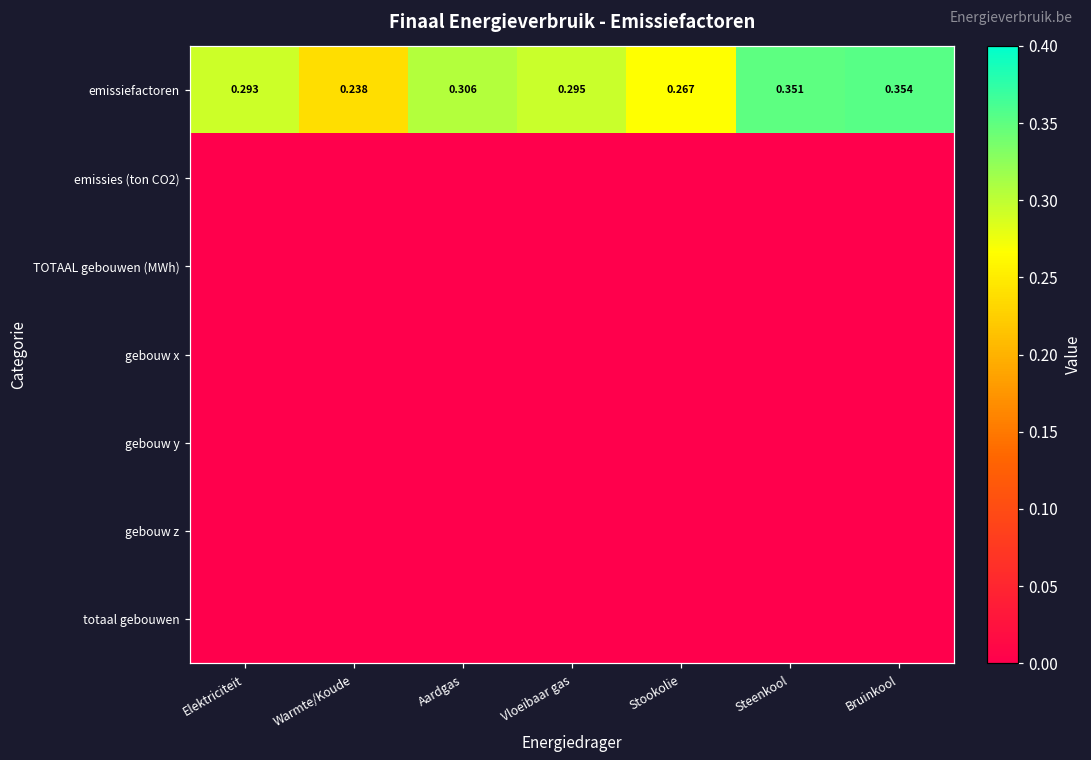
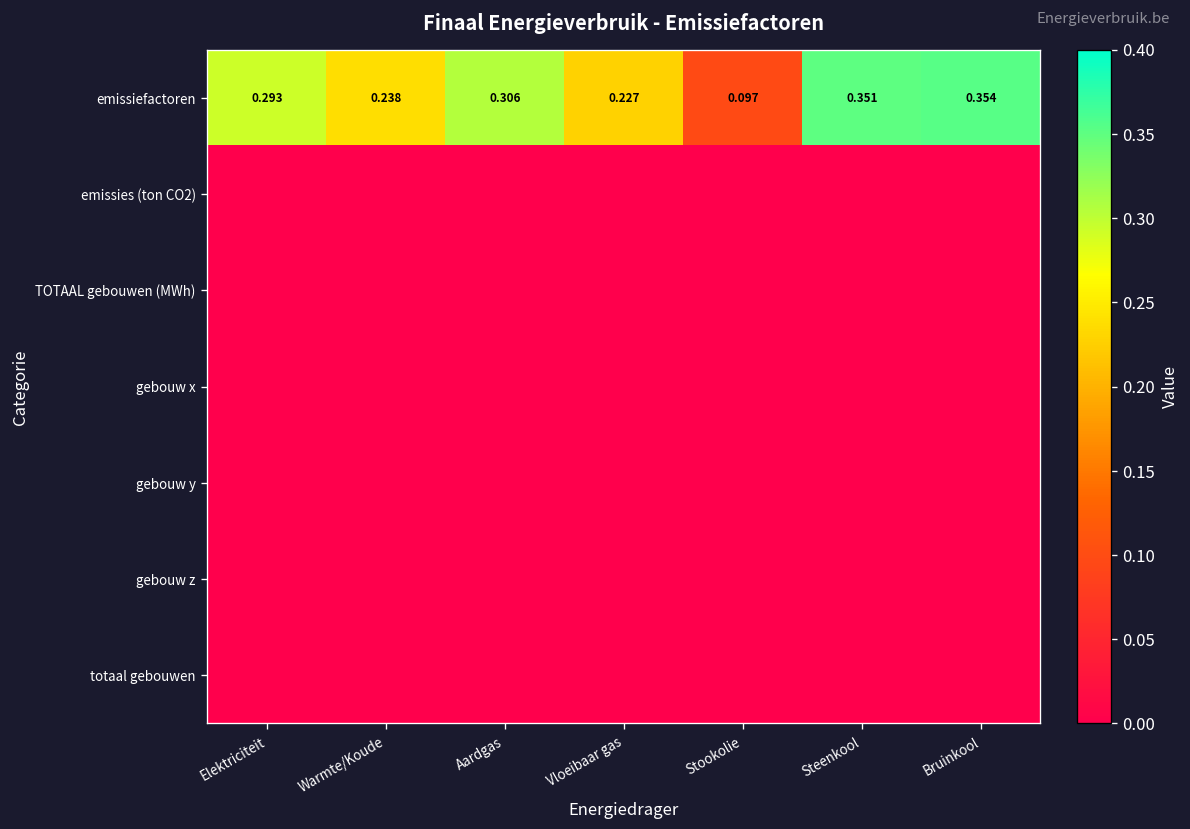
emissiefactoren, Vloeibaar gas: 0.295 -> 0.227
emissiefactoren, Stookolie: 0.267 -> 0.097
